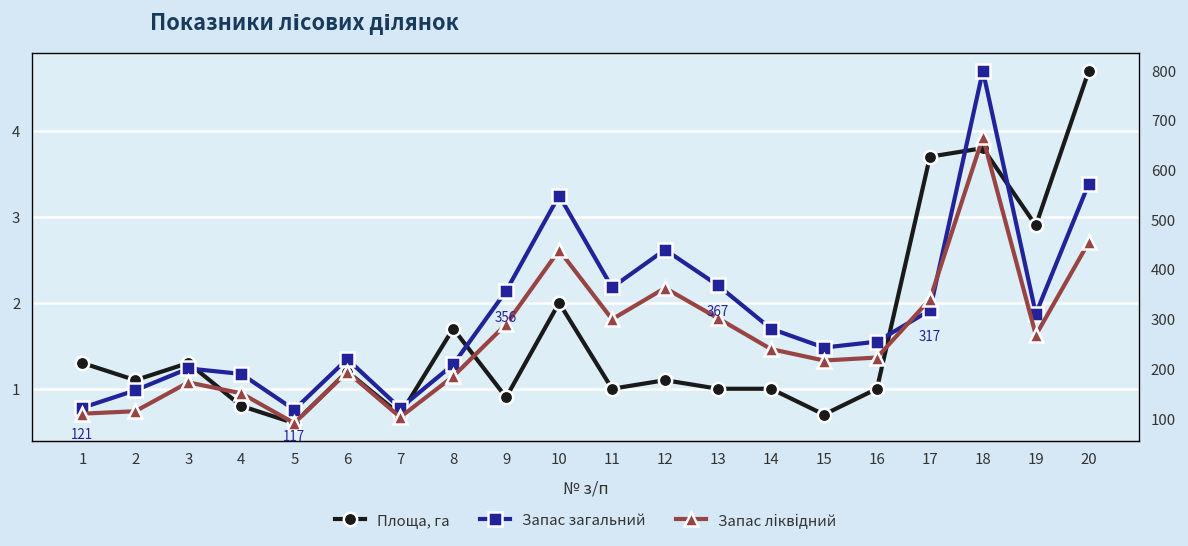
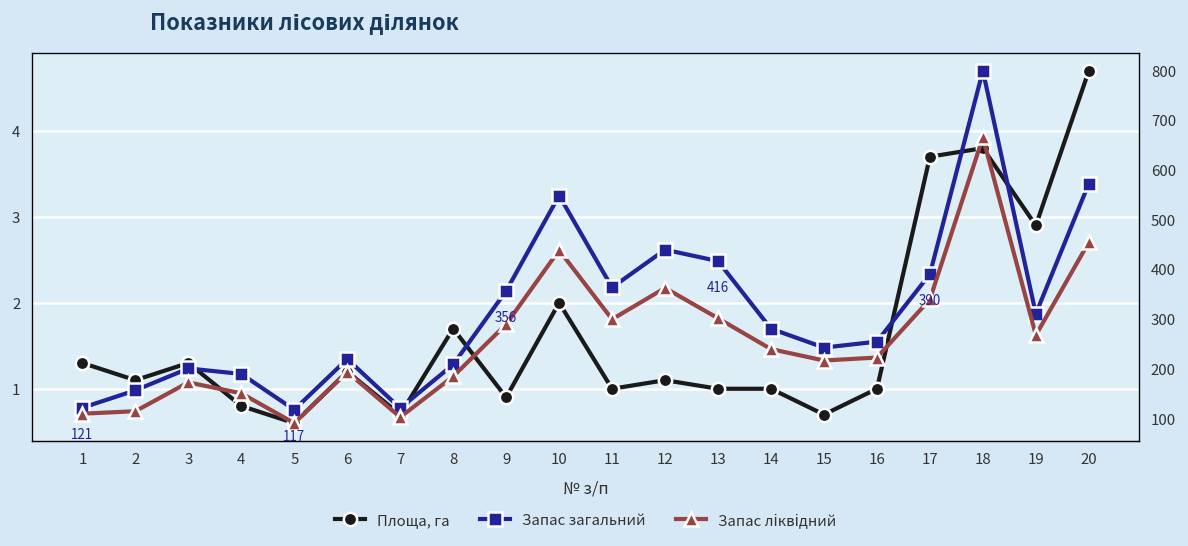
Запас загальний, 13: 367 -> 416
Запас загальний, 17: 317 -> 390
